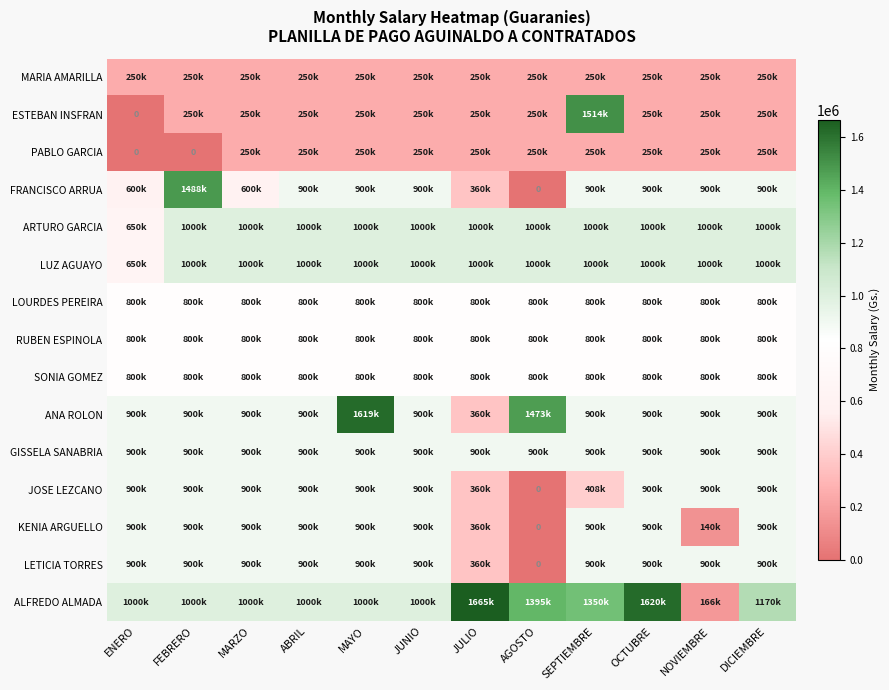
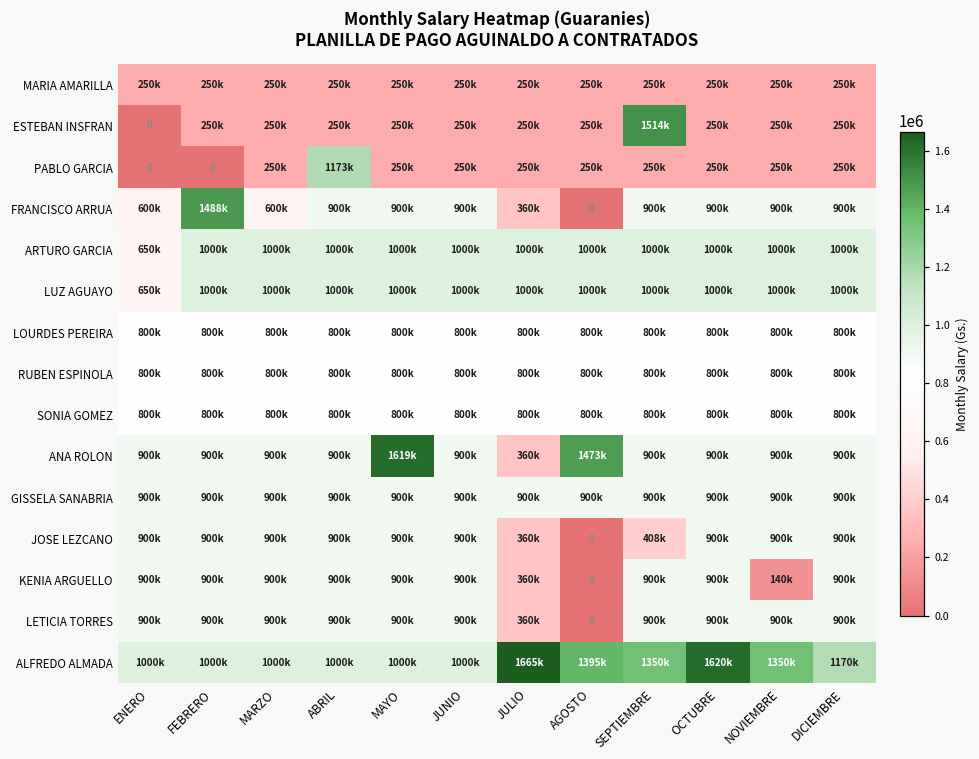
PABLO GARCIA, ABRIL: 250k -> 1173k
ALFREDO ALMADA, NOVIEMBRE: 166k -> 1350k
